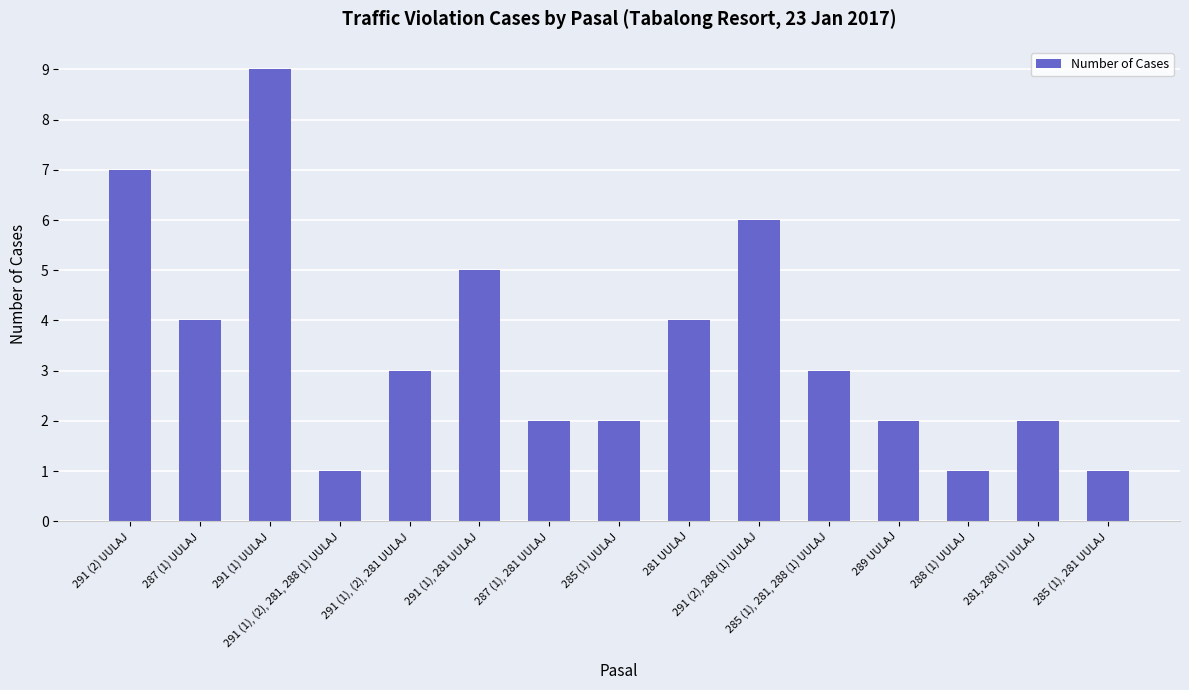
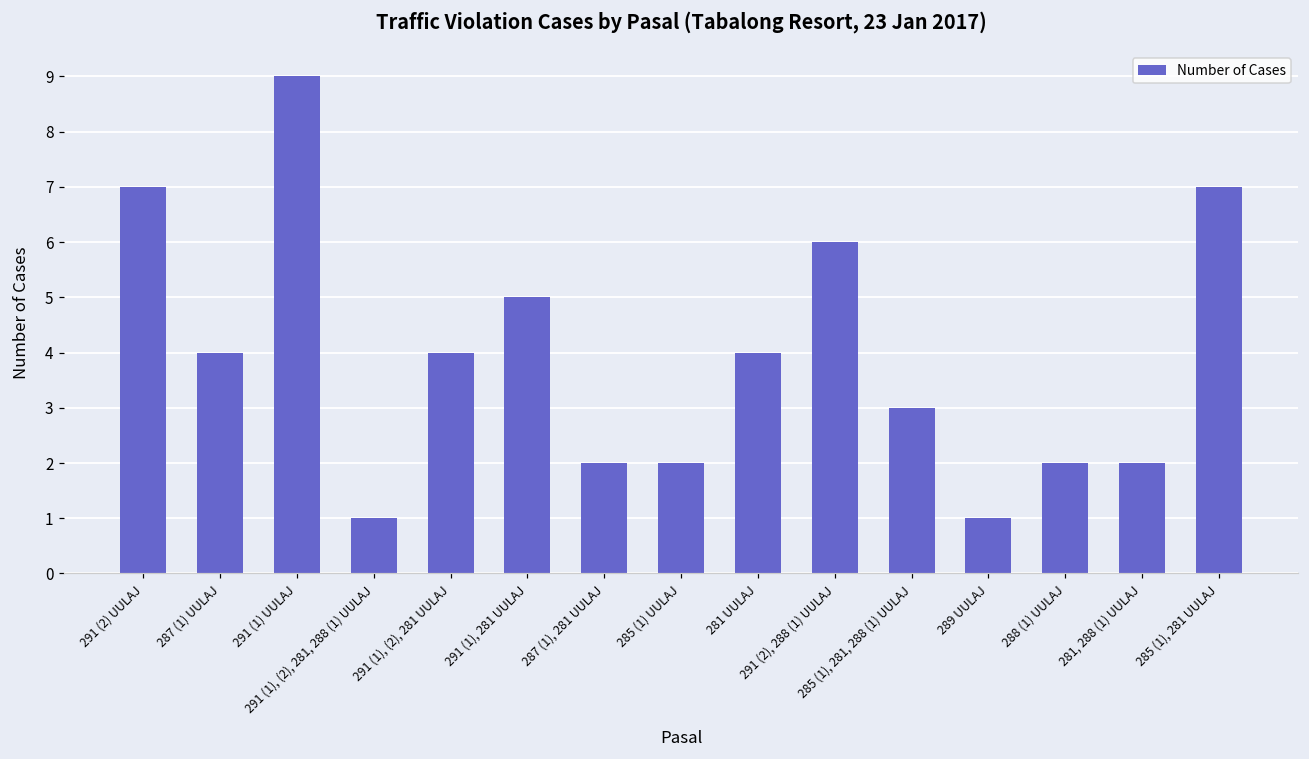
291 (1), (2), 281 UULAJ: 3 -> 4
289 UULAJ: 2 -> 1
288 (1) UULAJ: 1 -> 2
285 (1), 281 UULAJ: 1 -> 7
